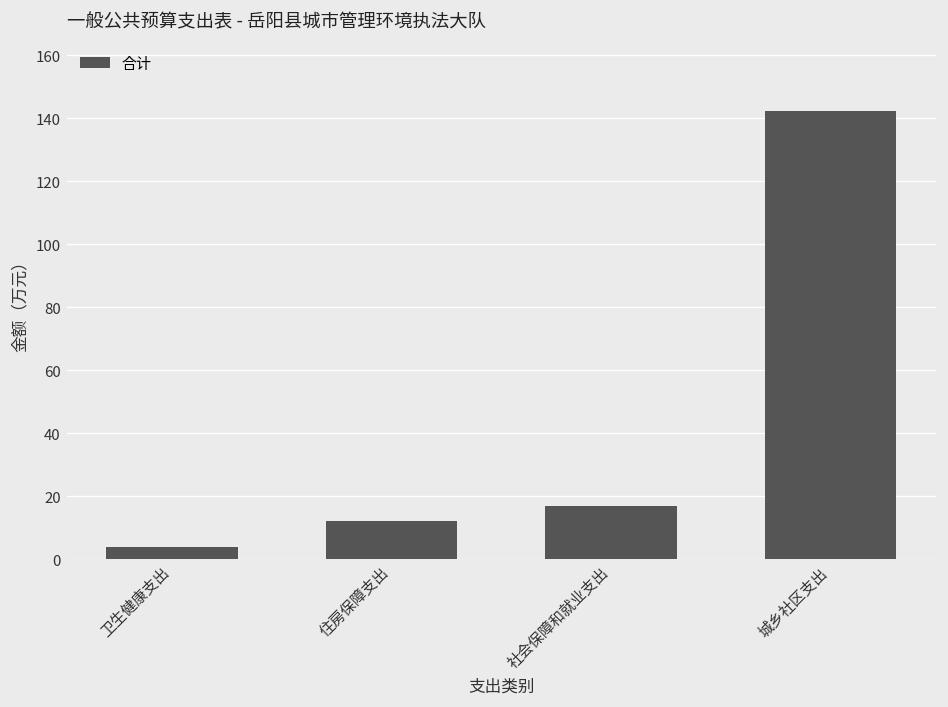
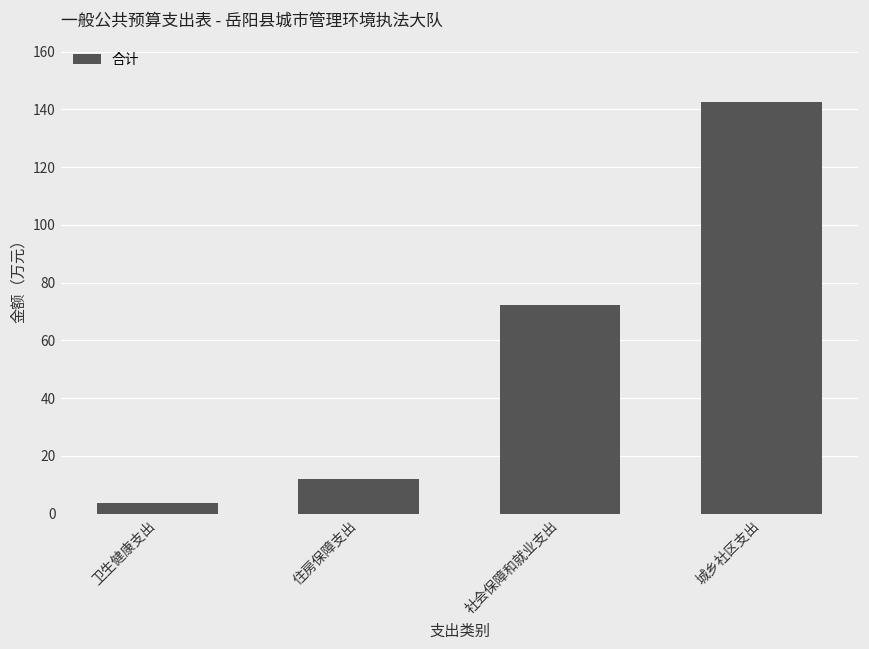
社会保障和就业支出: 17 -> 72
